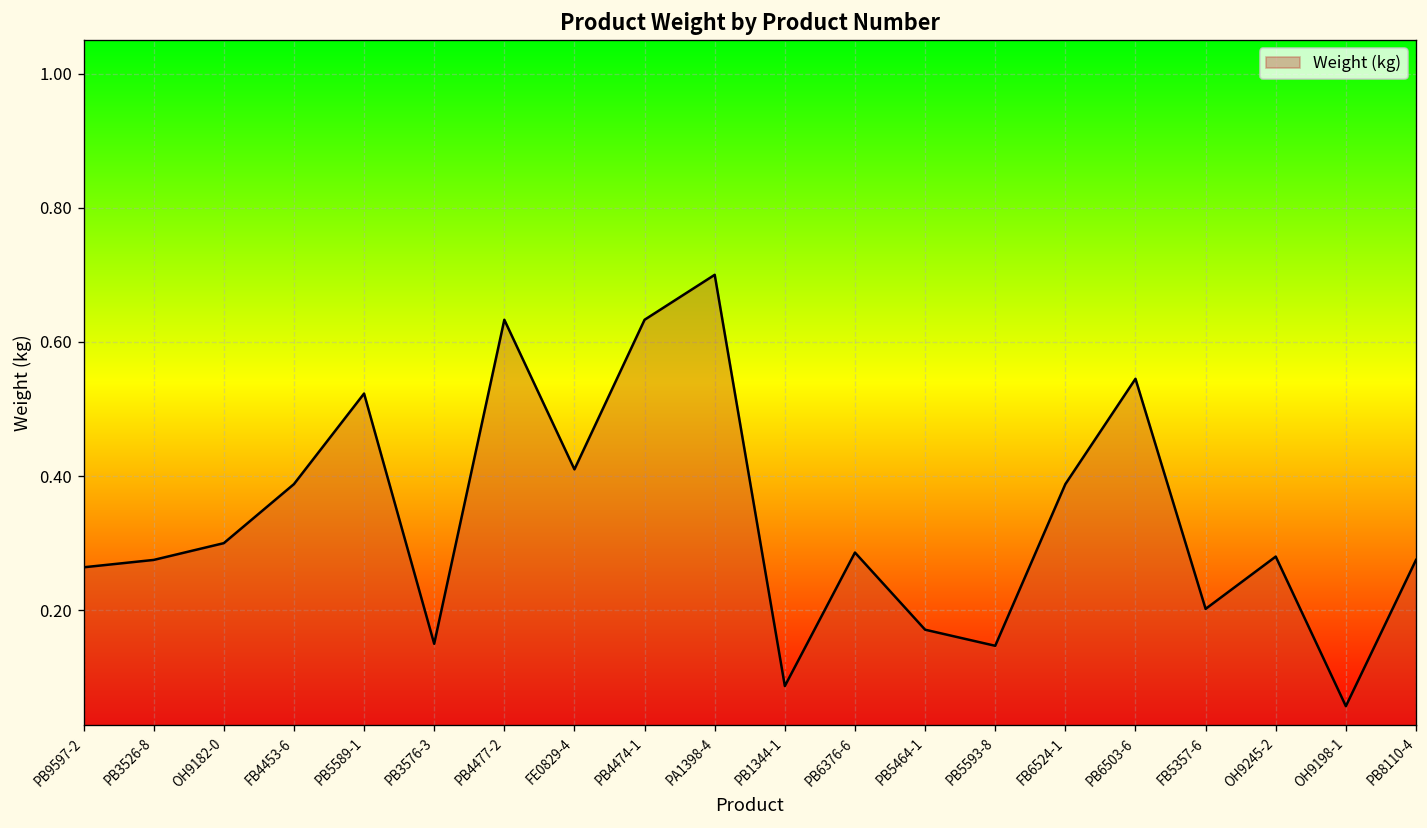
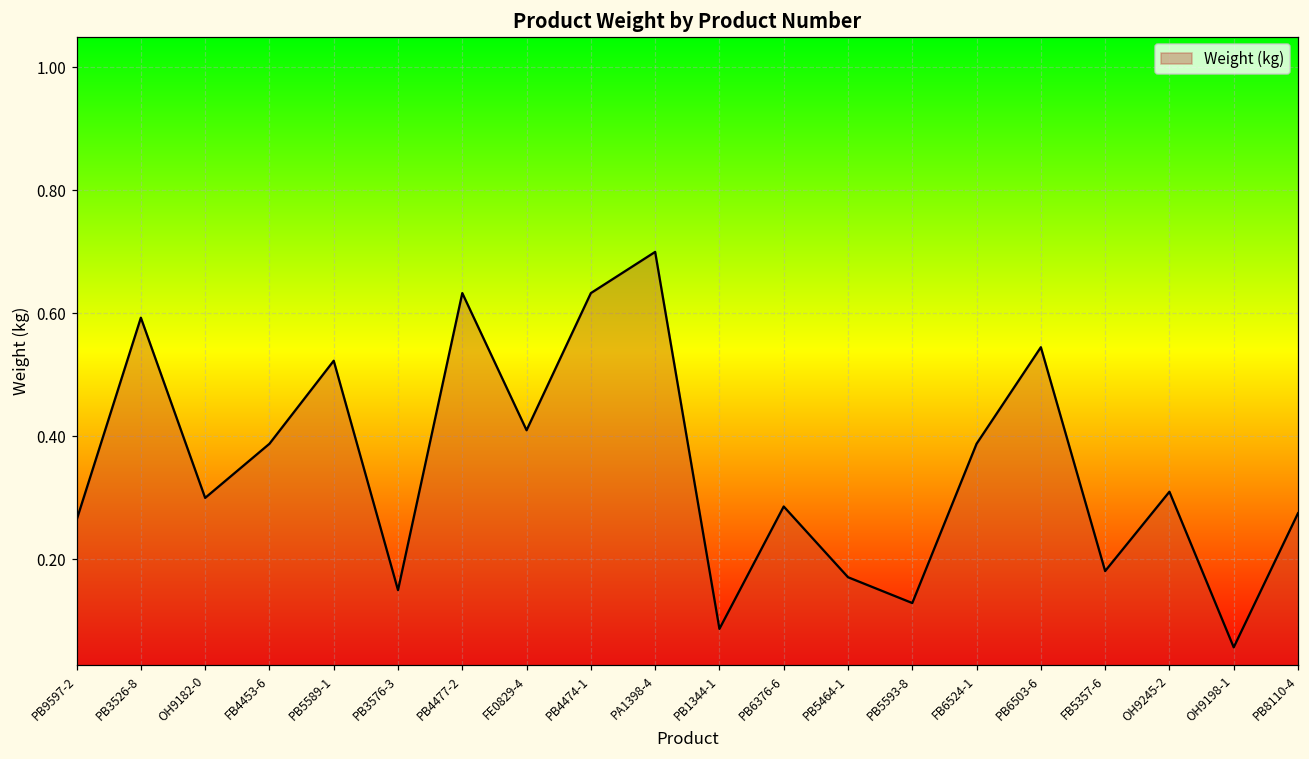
PB3526-8: 0.28 -> 0.59
PB5593-8: 0.15 -> 0.13
FB5357-6: 0.20 -> 0.18
OH9245-2: 0.28 -> 0.31
